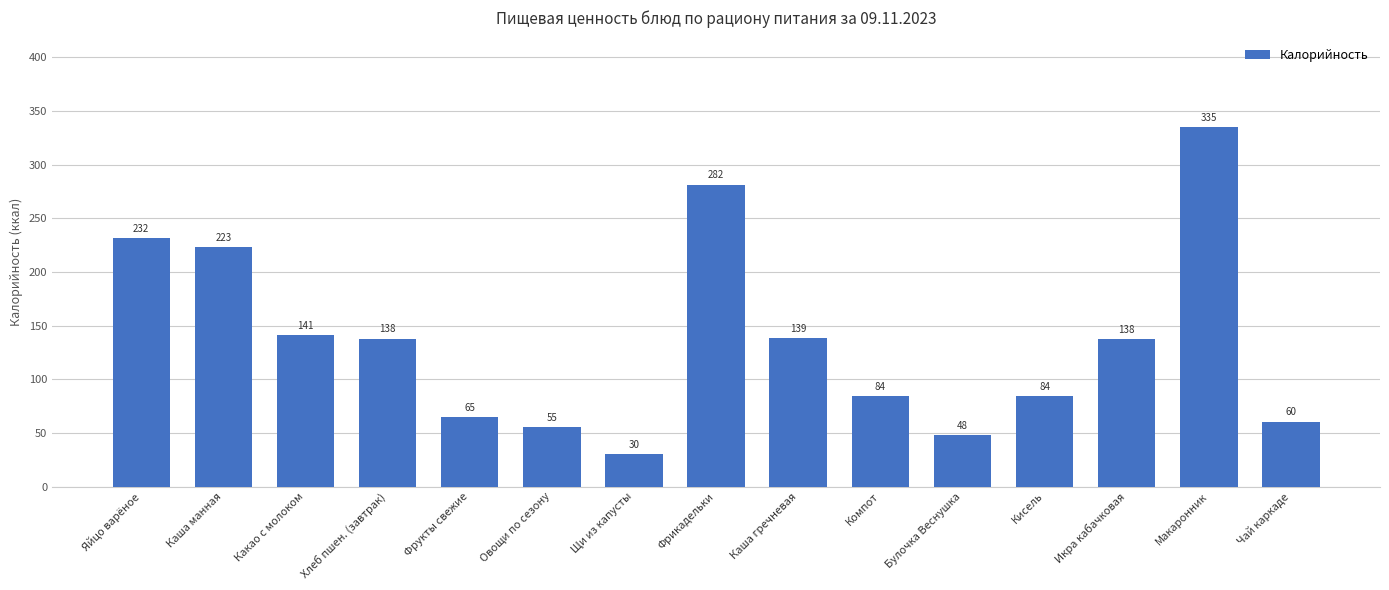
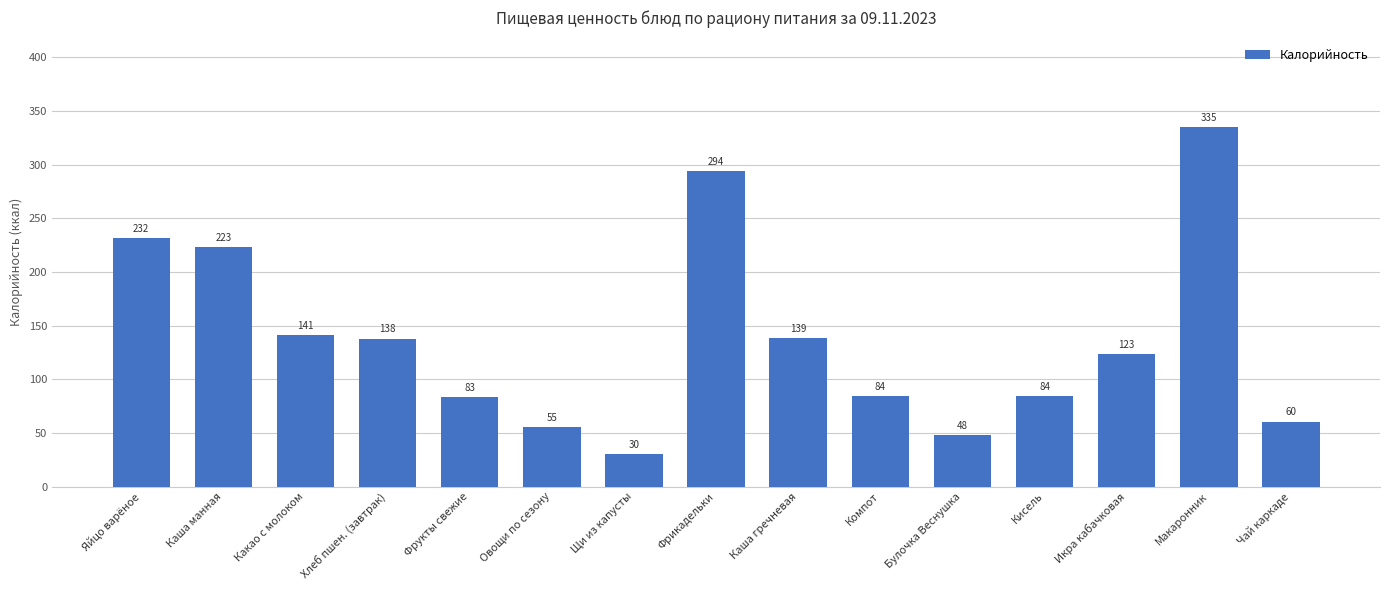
Фрукты свежие: 65 -> 83
Фрикадельки: 282 -> 294
Икра кабачковая: 138 -> 123
